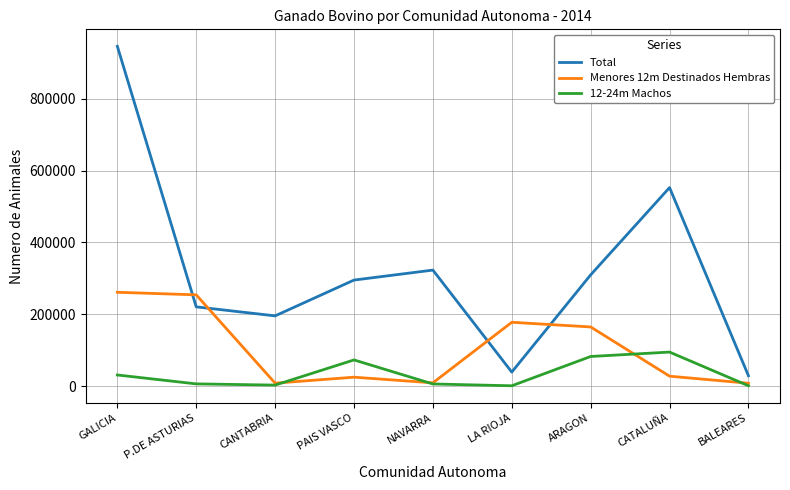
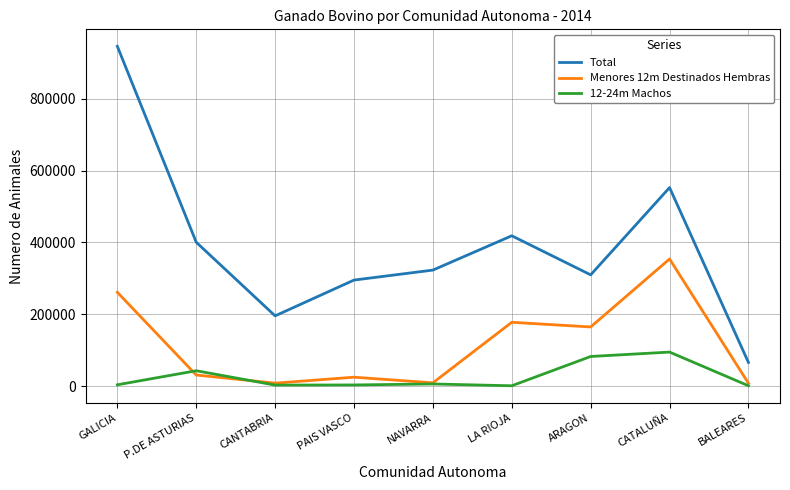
12-24m Machos, GALICIA: 30000 -> 0
Total, P.DE ASTURIAS: 220000 -> 400000
Menores 12m Destinados Hembras, P.DE ASTURIAS: 250000 -> 30000
12-24m Machos, P.DE ASTURIAS: 10000 -> 40000
12-24m Machos, PAIS VASCO: 70000 -> 0
Total, LA RIOJA: 40000 -> 420000
Menores 12m Destinados Hembras, CATALUÑA: 30000 -> 350000
Total, BALEARES: 30000 -> 70000
